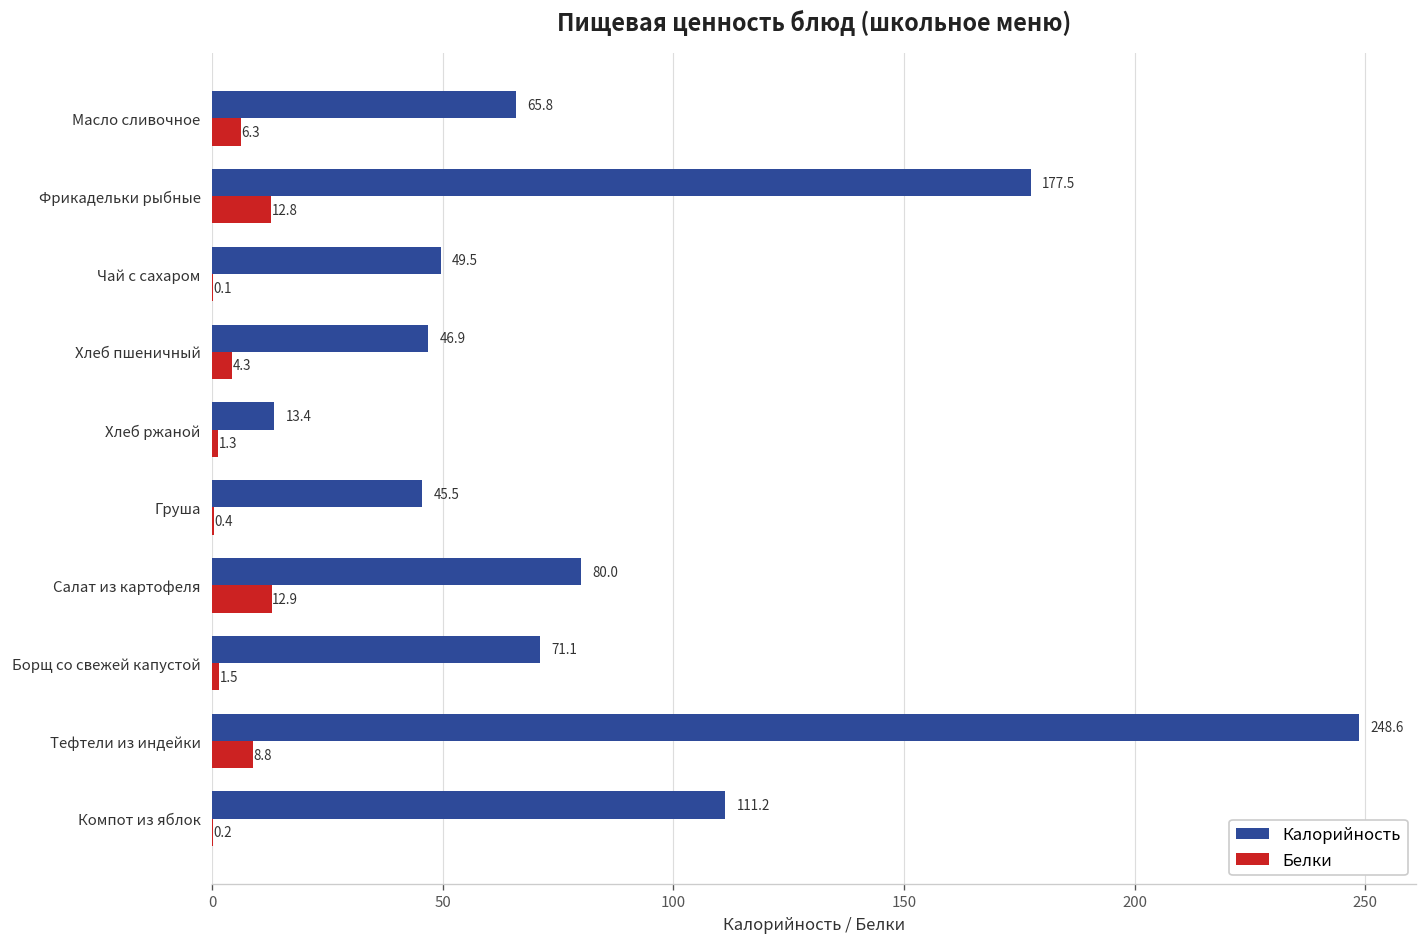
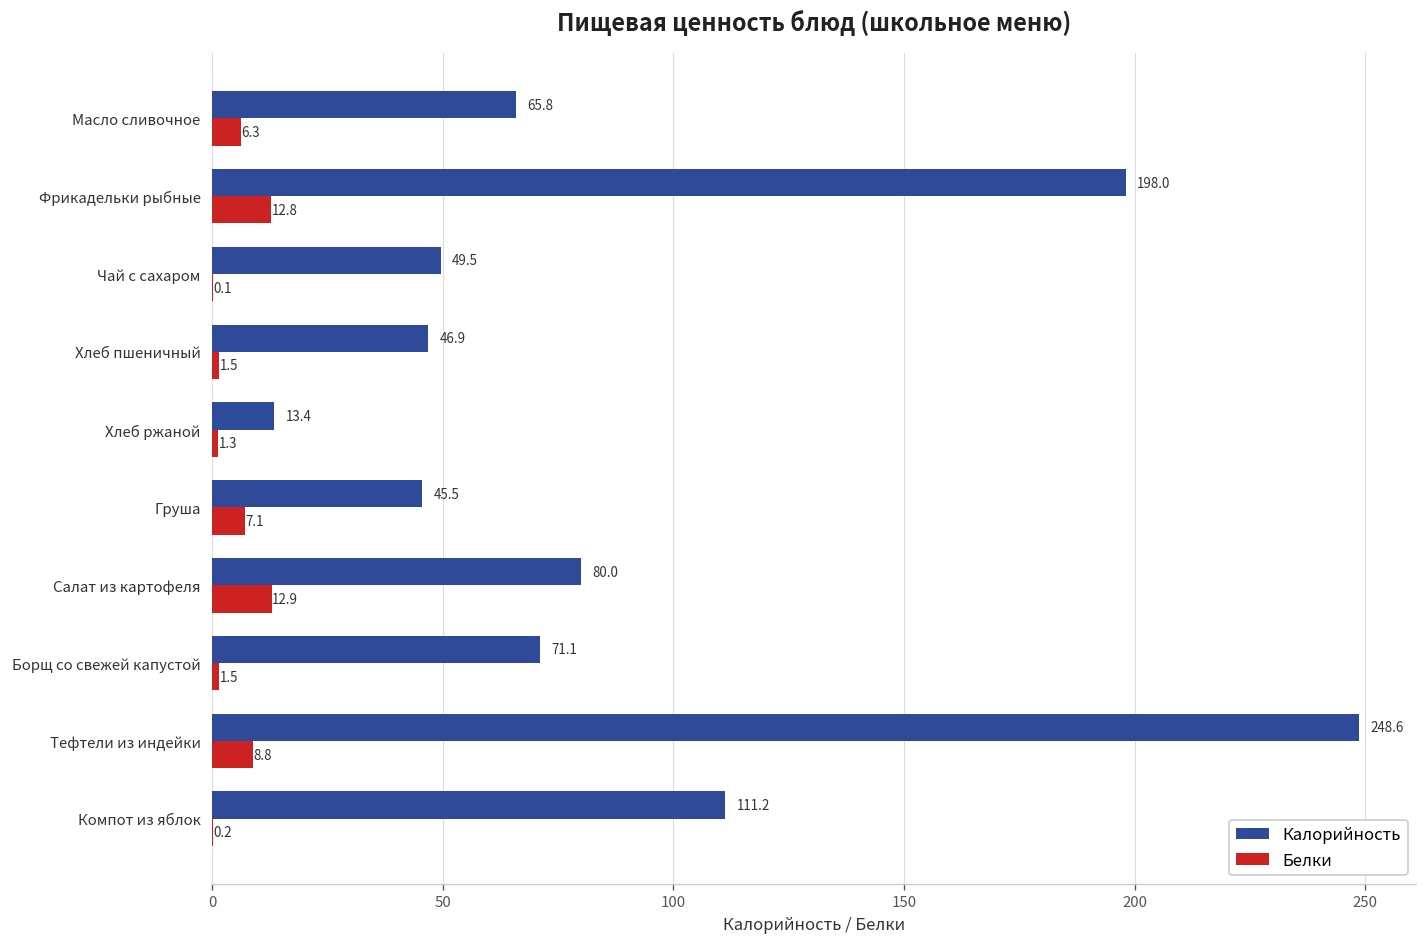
Калорийность, Фрикадельки рыбные: 177.5 -> 198.0
Белки, Хлеб пшеничный: 4.3 -> 1.5
Белки, Груша: 0.4 -> 7.1
